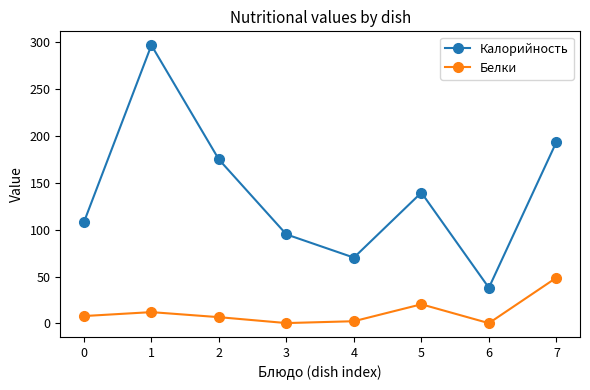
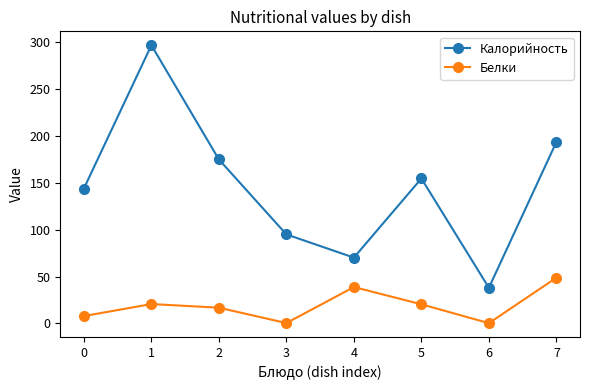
Калорийность, 0: 110 -> 140
Белки, 1: 10 -> 20
Белки, 2: 10 -> 20
Белки, 4: 0 -> 40
Калорийность, 5: 140 -> 150
